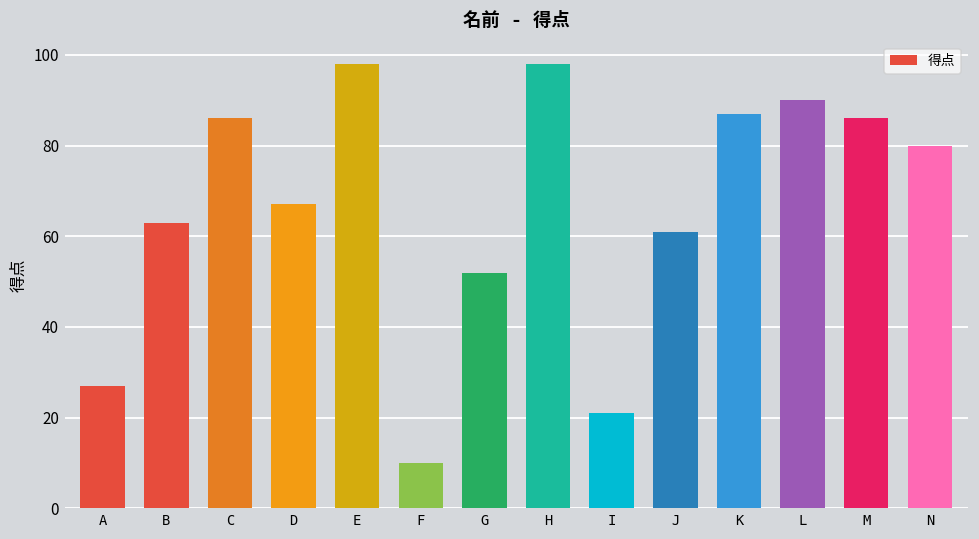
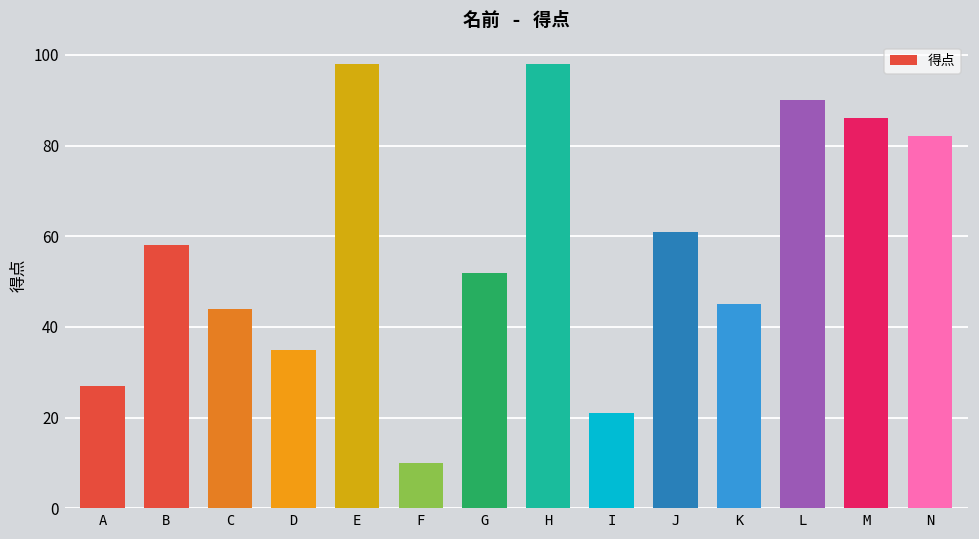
B: 63 -> 58
C: 86 -> 44
D: 67 -> 35
K: 87 -> 45
N: 80 -> 82
